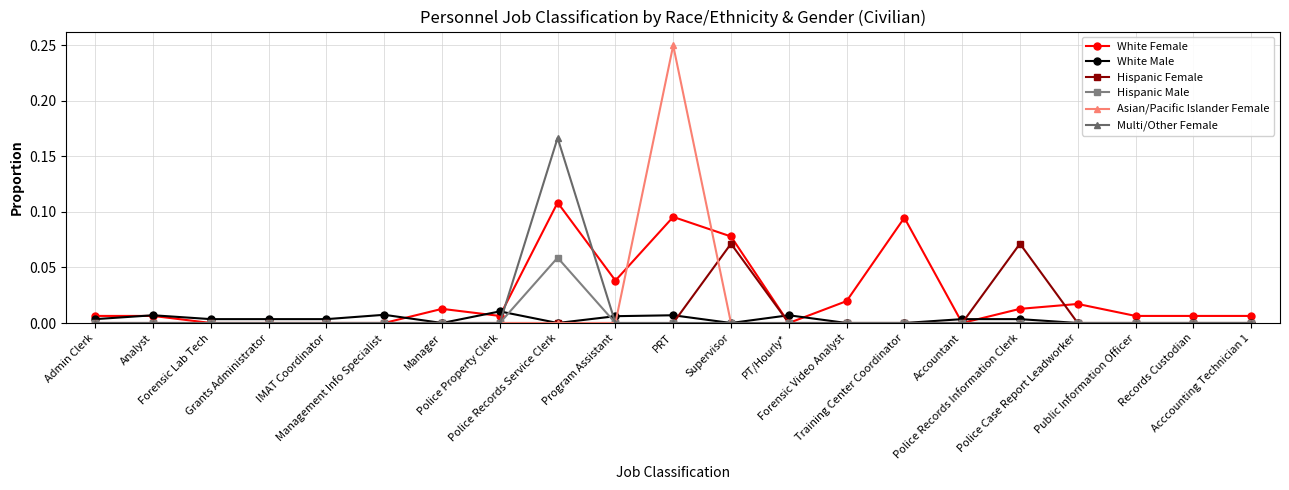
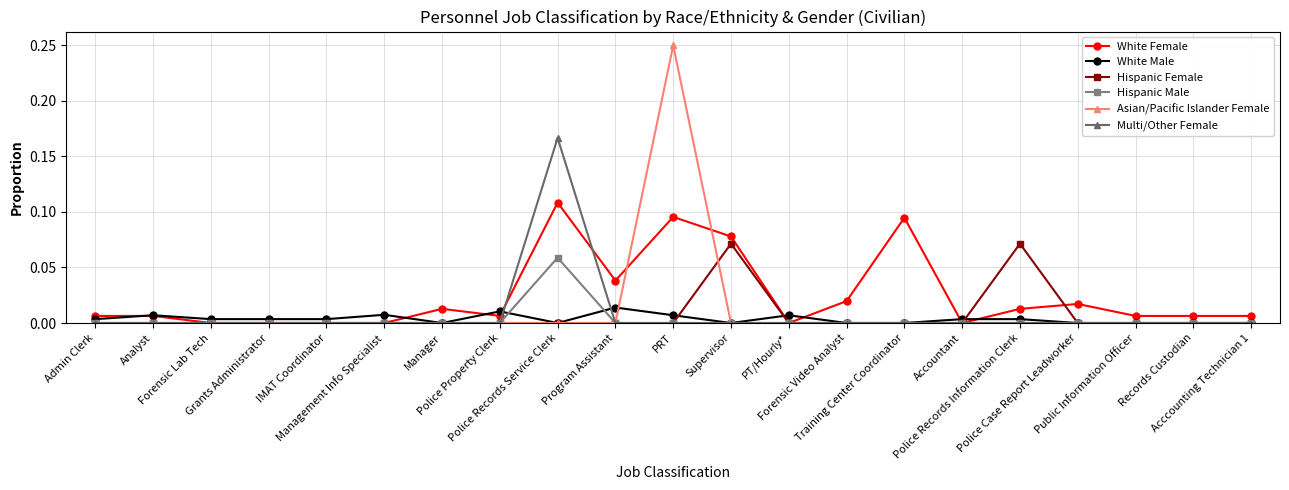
White Male, Program Assistant: 0.006 -> 0.014
